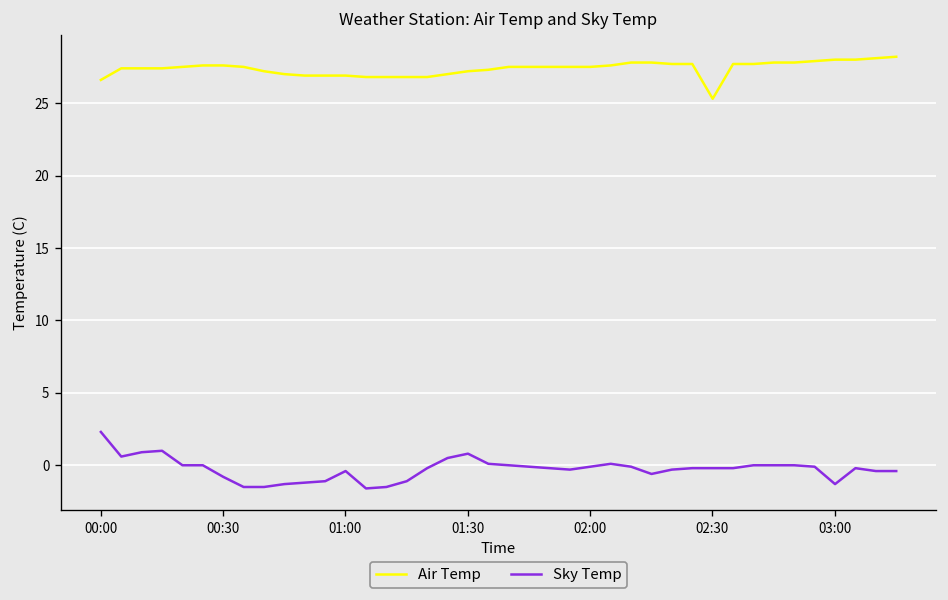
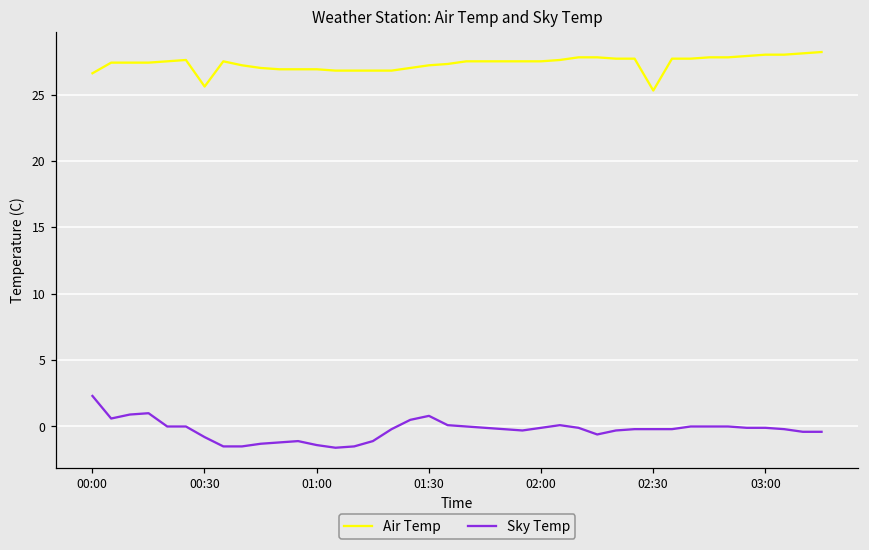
Air Temp, 00:30: 27.6 -> 25.6
Sky Temp, 01:00: -0.4 -> -1.4
Sky Temp, 03:00: -1.3 -> -0.1
